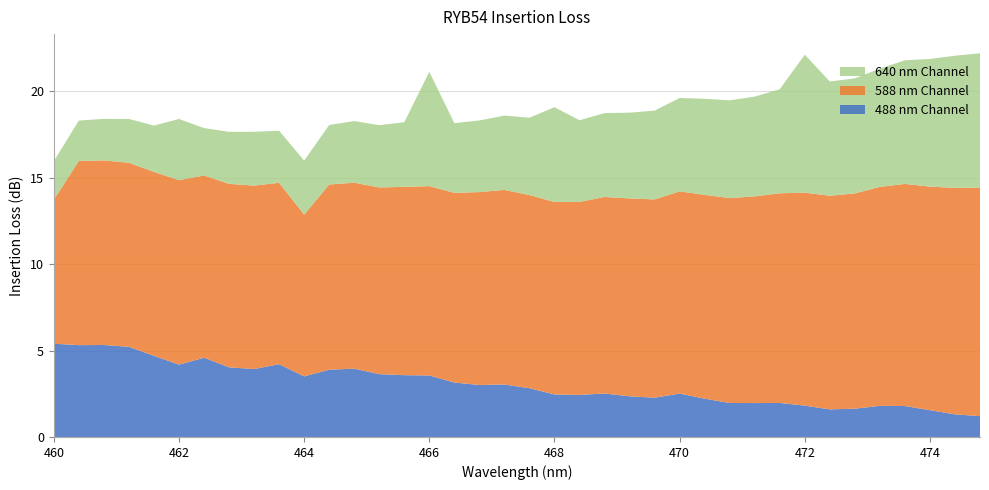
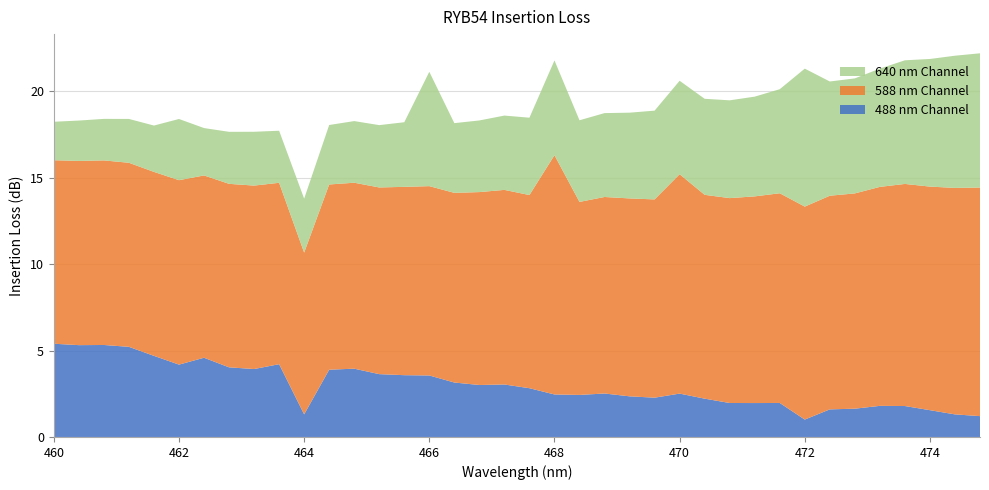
588 nm Channel, 460: 8.3 -> 10.6
488 nm Channel, 464: 3.5 -> 1.3
588 nm Channel, 468: 11.1 -> 13.8
588 nm Channel, 470: 11.7 -> 12.7
488 nm Channel, 472: 1.8 -> 1.0
